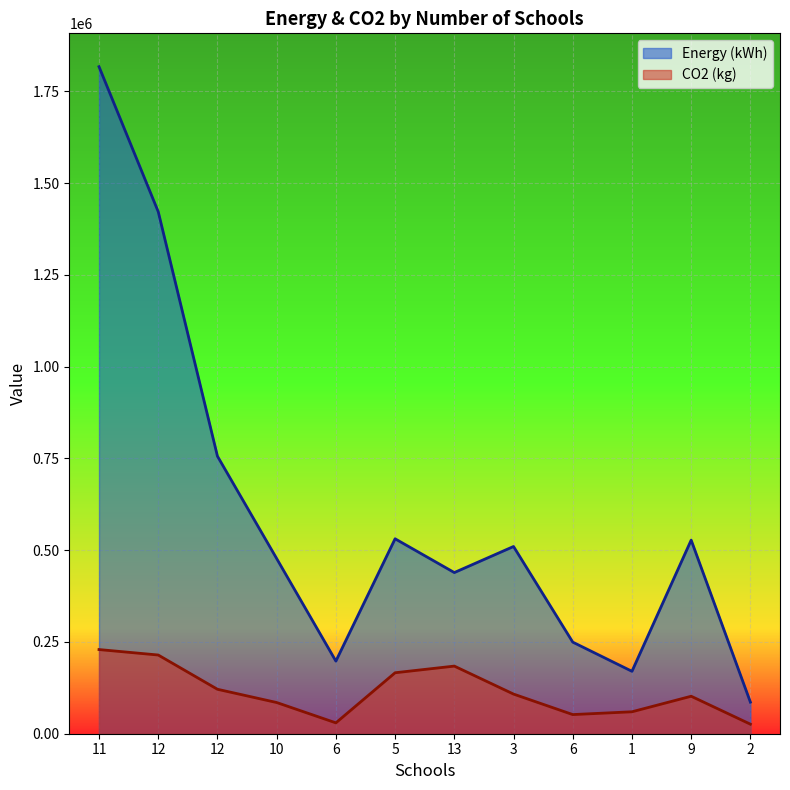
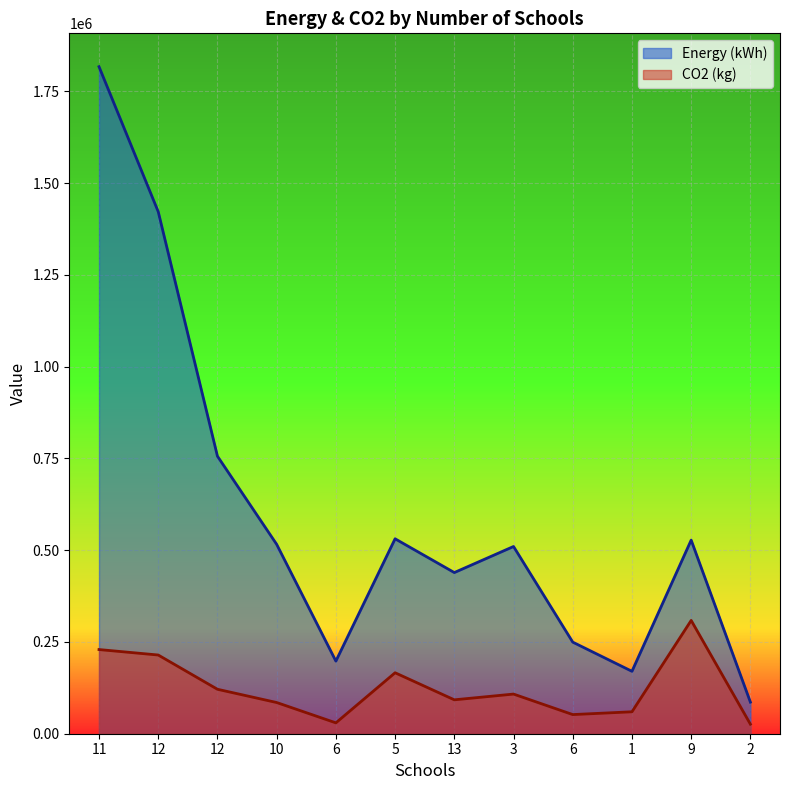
Energy (kWh), 10: 480000 -> 520000
CO2 (kg), 13: 180000 -> 90000
CO2 (kg), 9: 100000 -> 310000
